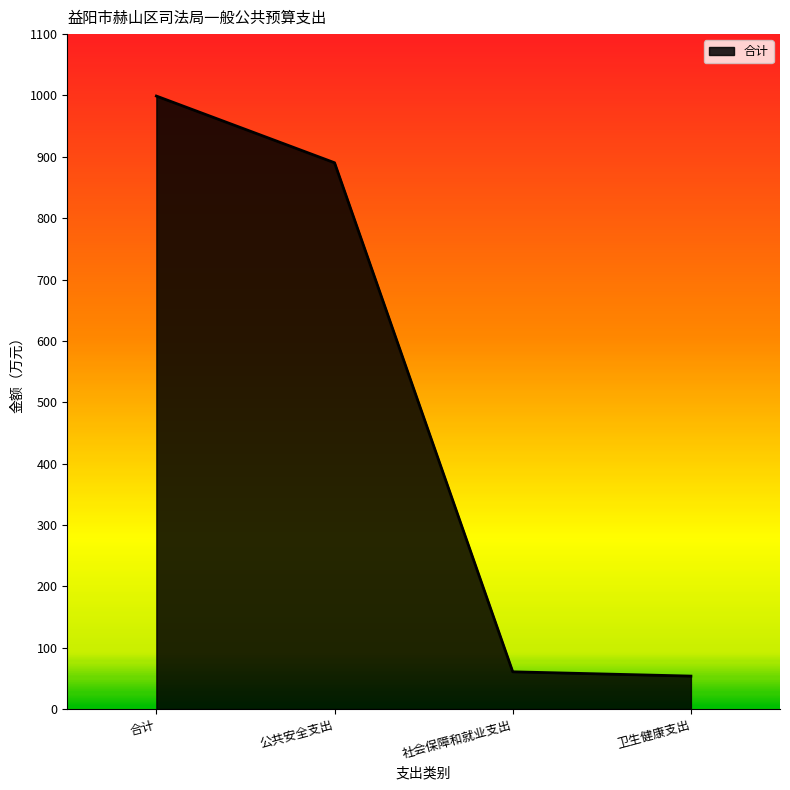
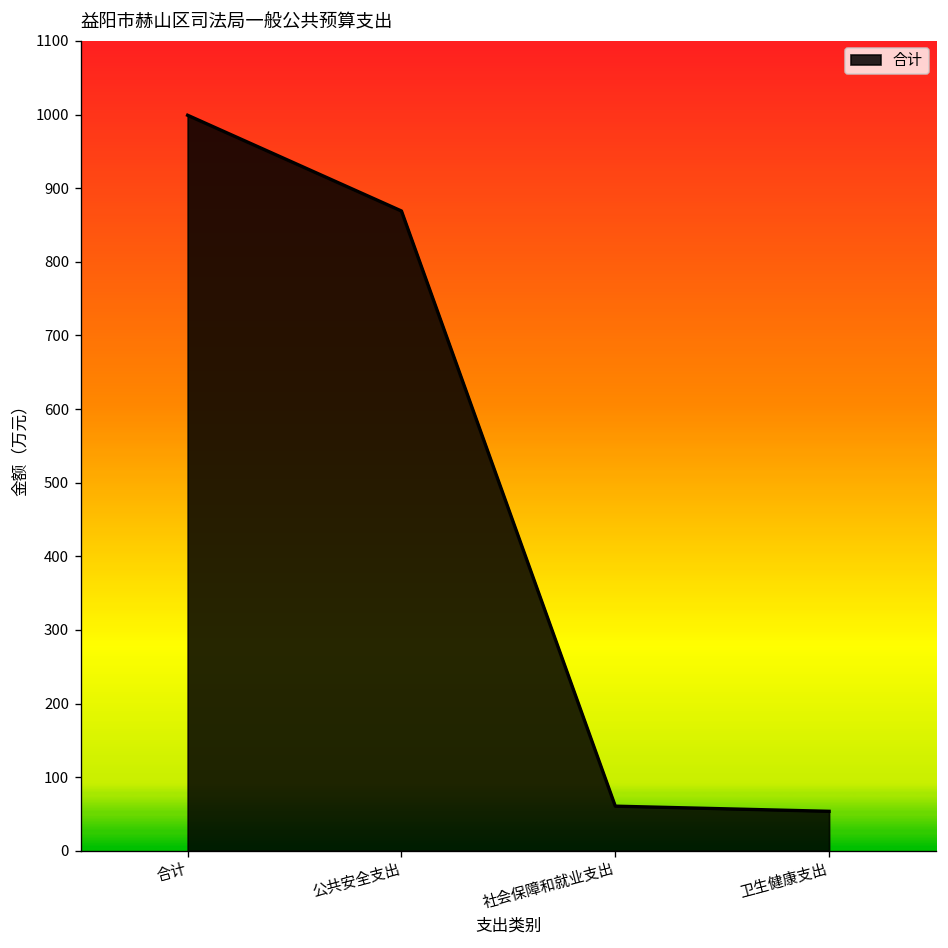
公共安全支出: 890 -> 870
